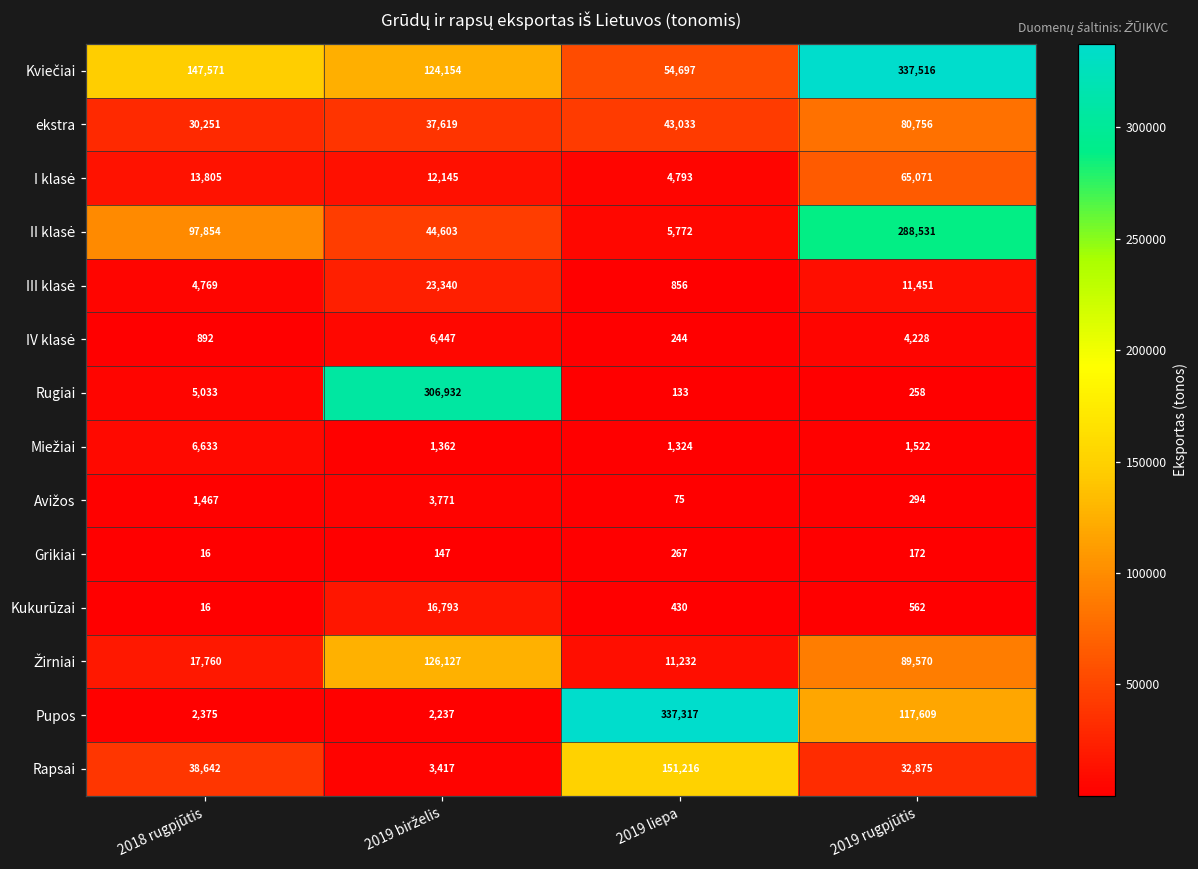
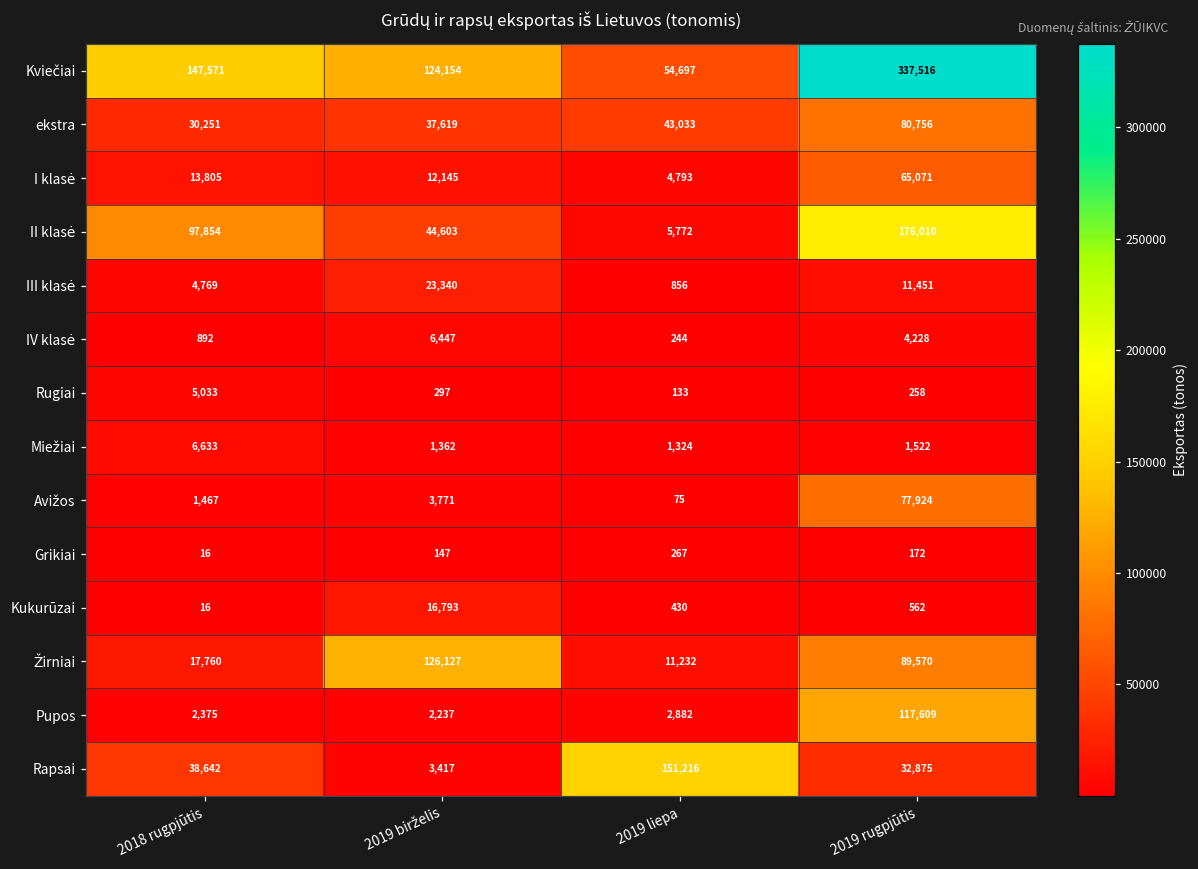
II klasė, 2019 rugpjūtis: 288,531 -> 176,010
Rugiai, 2019 birželis: 306,932 -> 297
Avižos, 2019 rugpjūtis: 294 -> 77,924
Pupos, 2019 liepa: 337,317 -> 2,882
